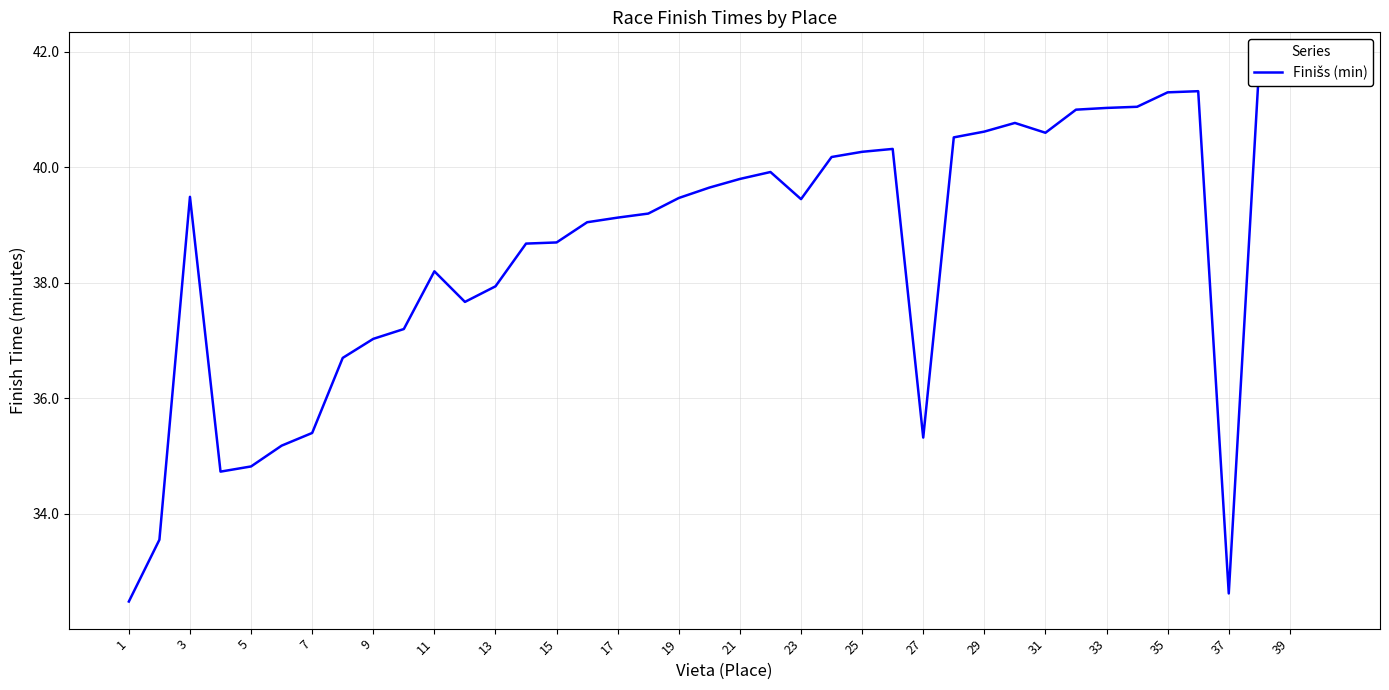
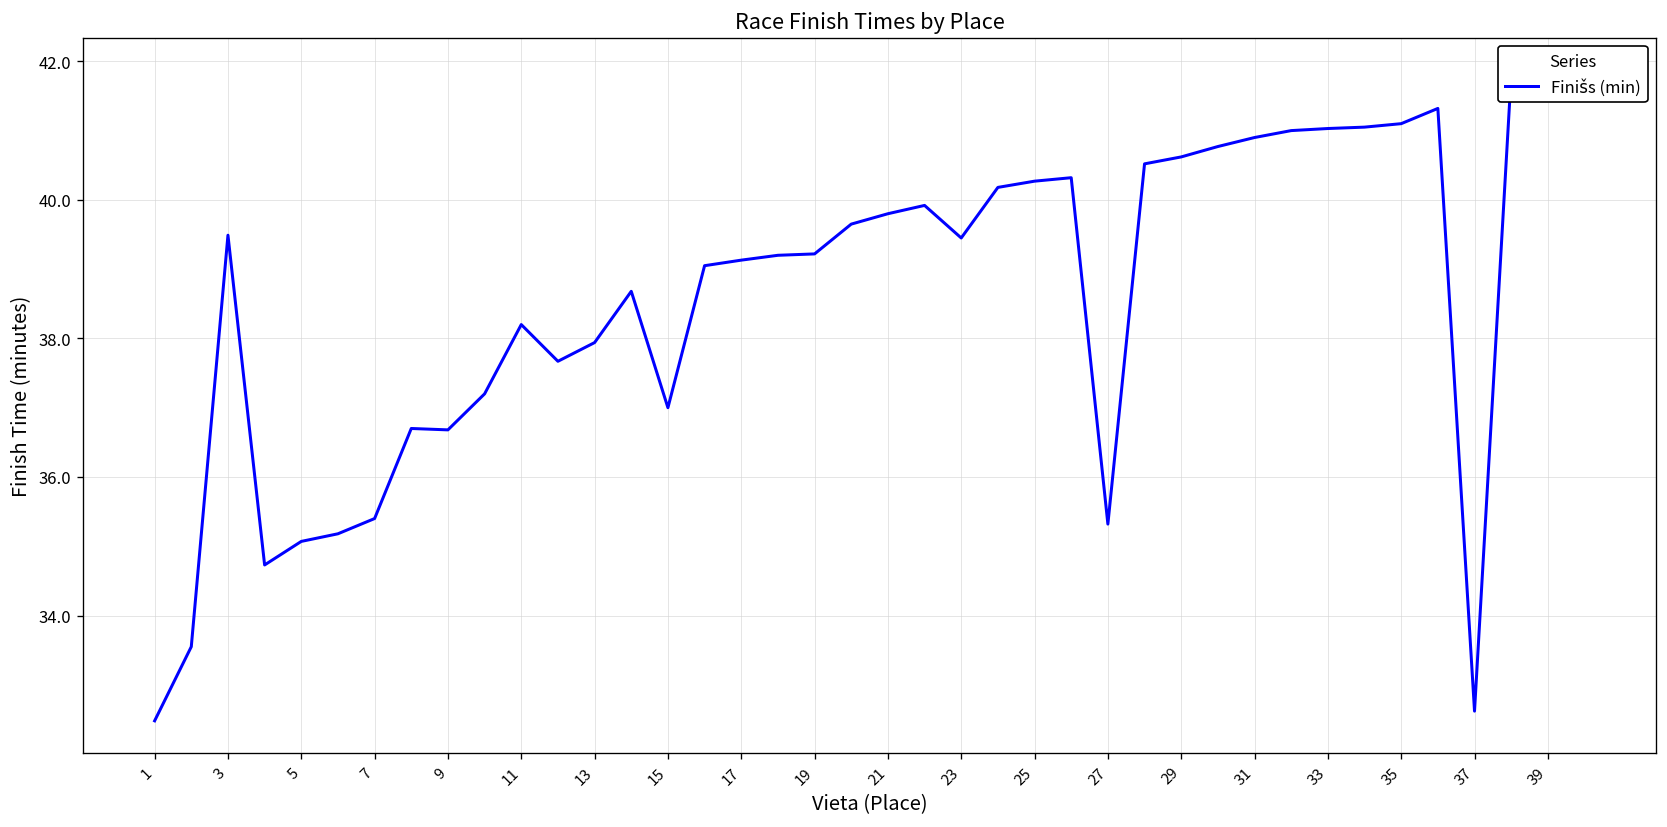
5: 34.8 -> 35.1
9: 37.0 -> 36.7
15: 38.7 -> 37.0
19: 39.5 -> 39.2
31: 40.6 -> 40.9
35: 41.3 -> 41.1
